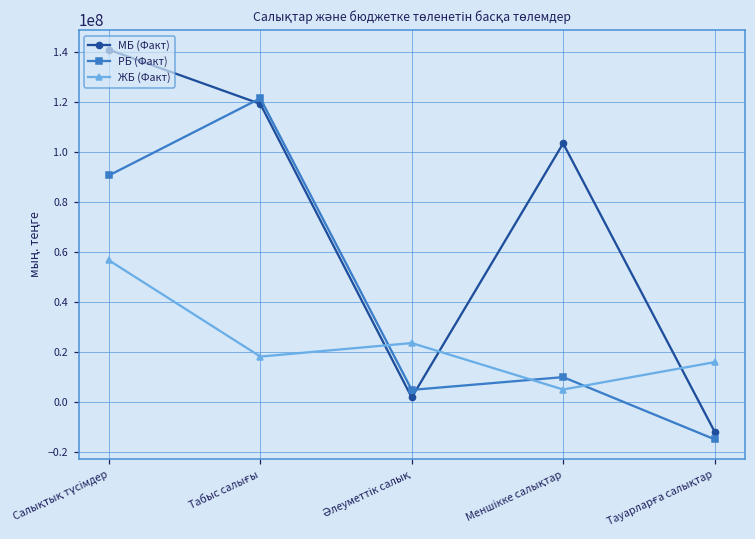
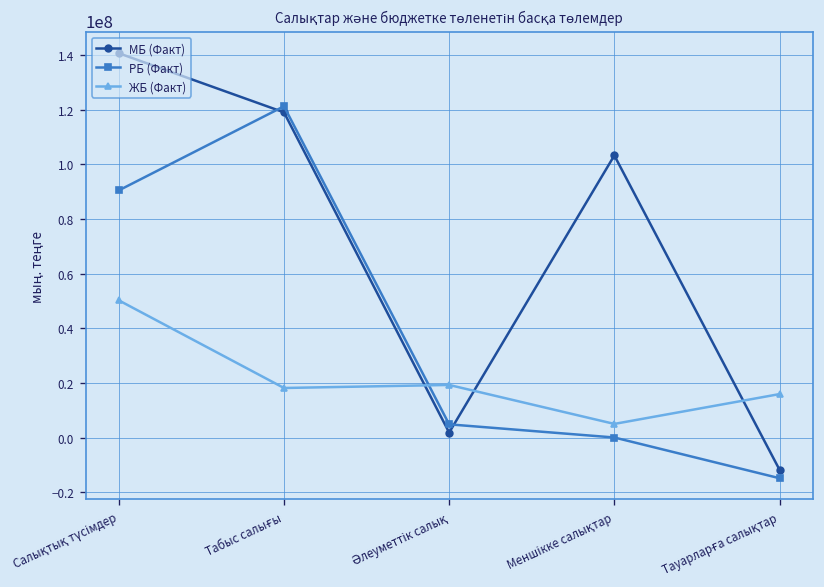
ЖБ (Факт), Салықтық түсімдер: 57000000 -> 50000000
ЖБ (Факт), Әлеуметтік салық: 24000000 -> 19000000
РБ (Факт), Меншікке салықтар: 10000000 -> 0
